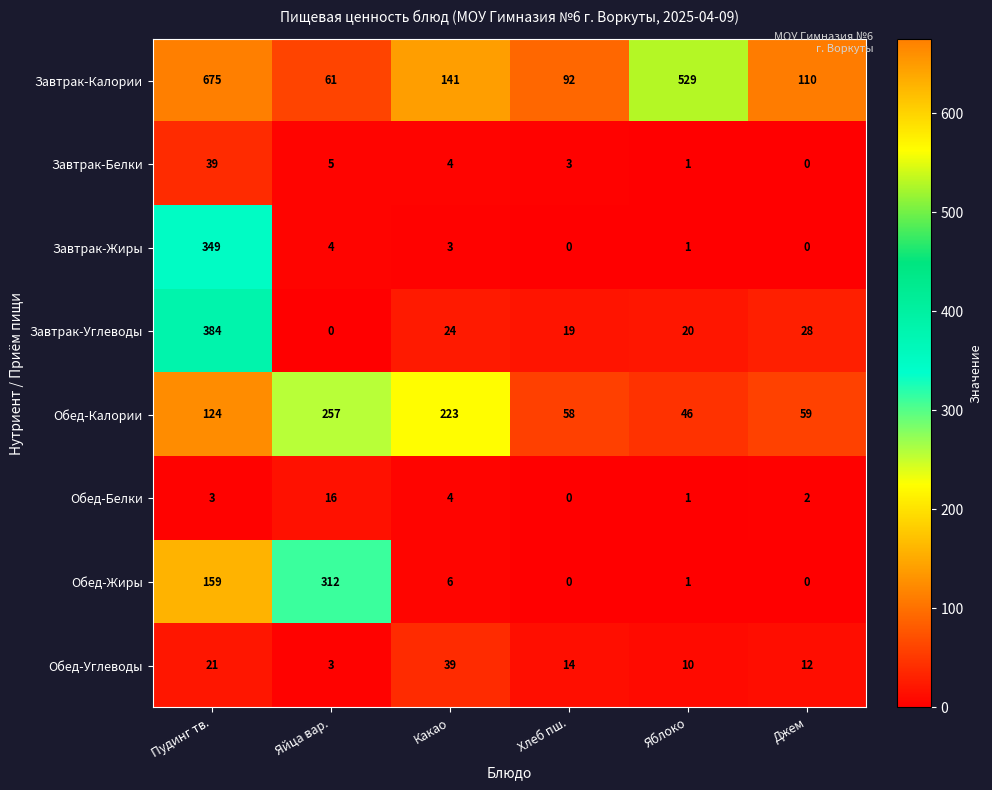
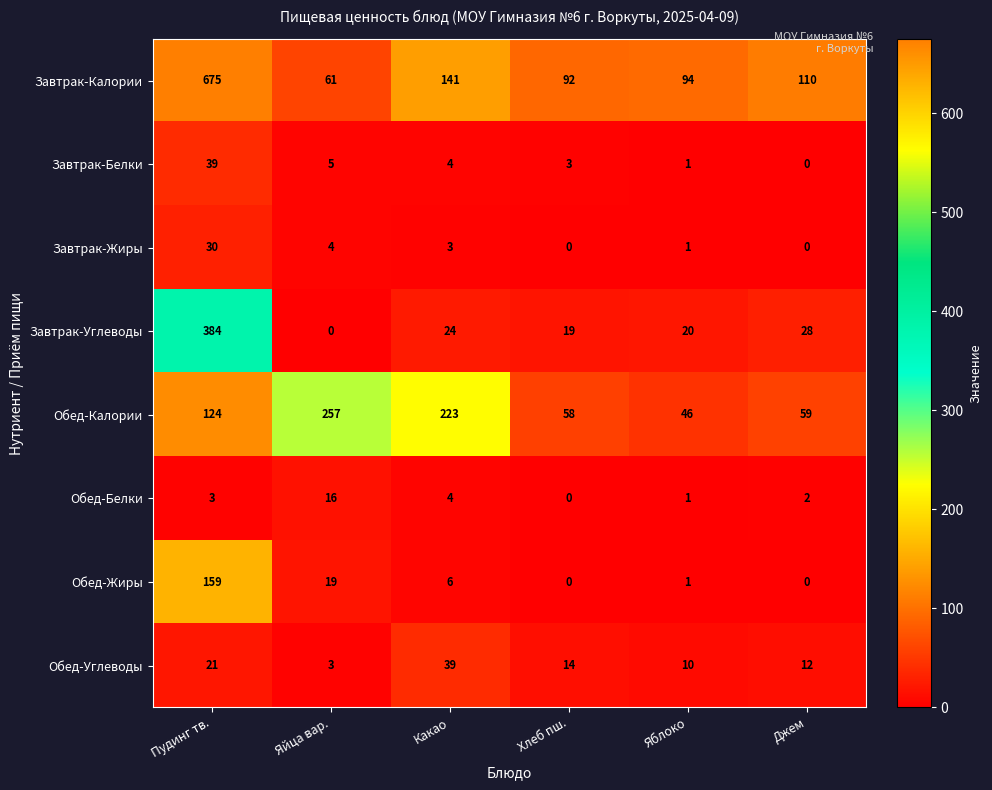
Завтрак-Калории, Яблоко: 529 -> 94
Завтрак-Жиры, Пудинг тв.: 349 -> 30
Обед-Жиры, Яйца вар.: 312 -> 19
